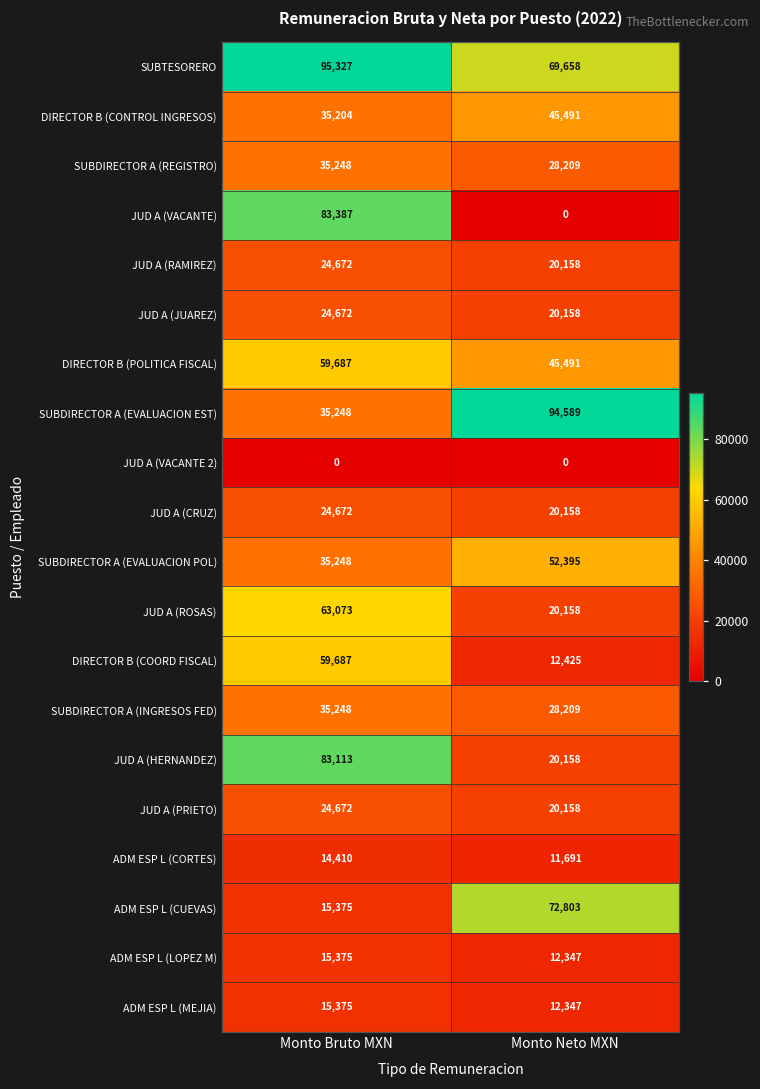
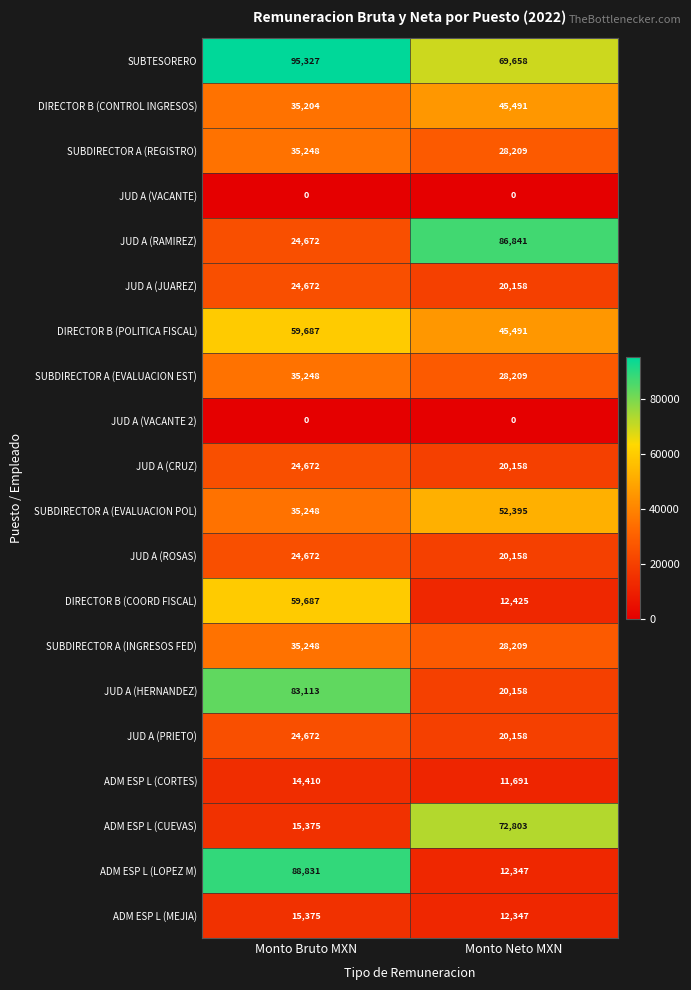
JUD A (VACANTE), Monto Bruto MXN: 83,387 -> 0
JUD A (RAMIREZ), Monto Neto MXN: 20,158 -> 86,841
SUBDIRECTOR A (EVALUACION EST), Monto Neto MXN: 94,589 -> 28,209
JUD A (ROSAS), Monto Bruto MXN: 63,073 -> 24,672
ADM ESP L (LOPEZ M), Monto Bruto MXN: 15,375 -> 88,831
